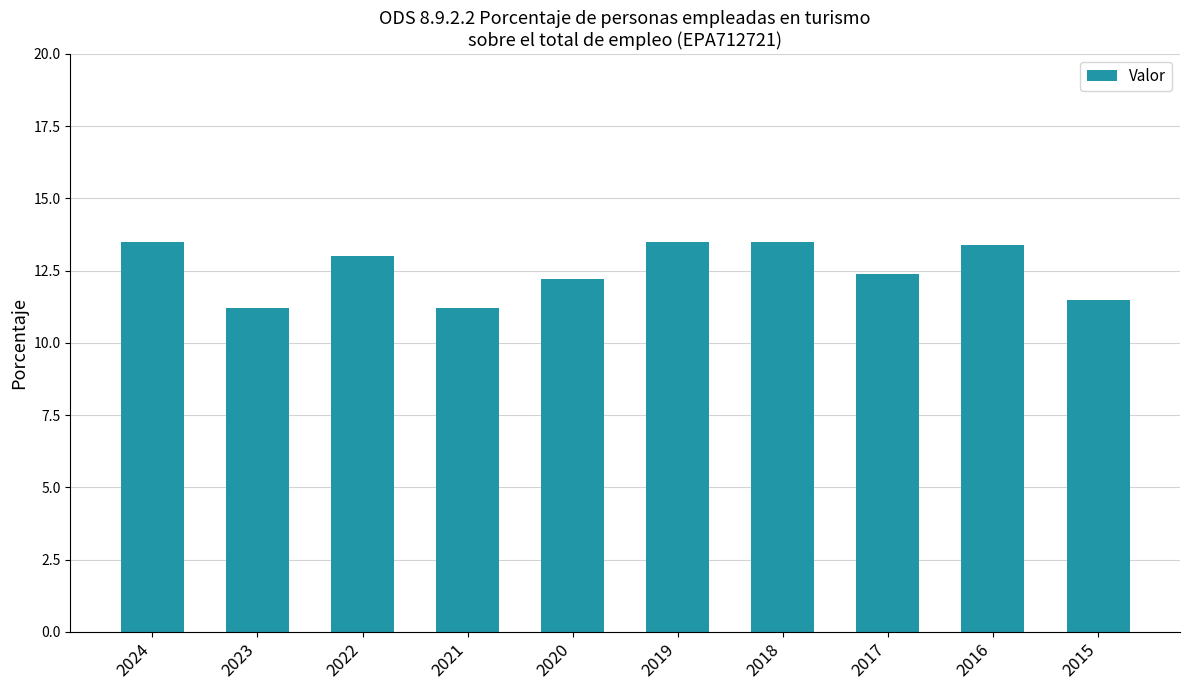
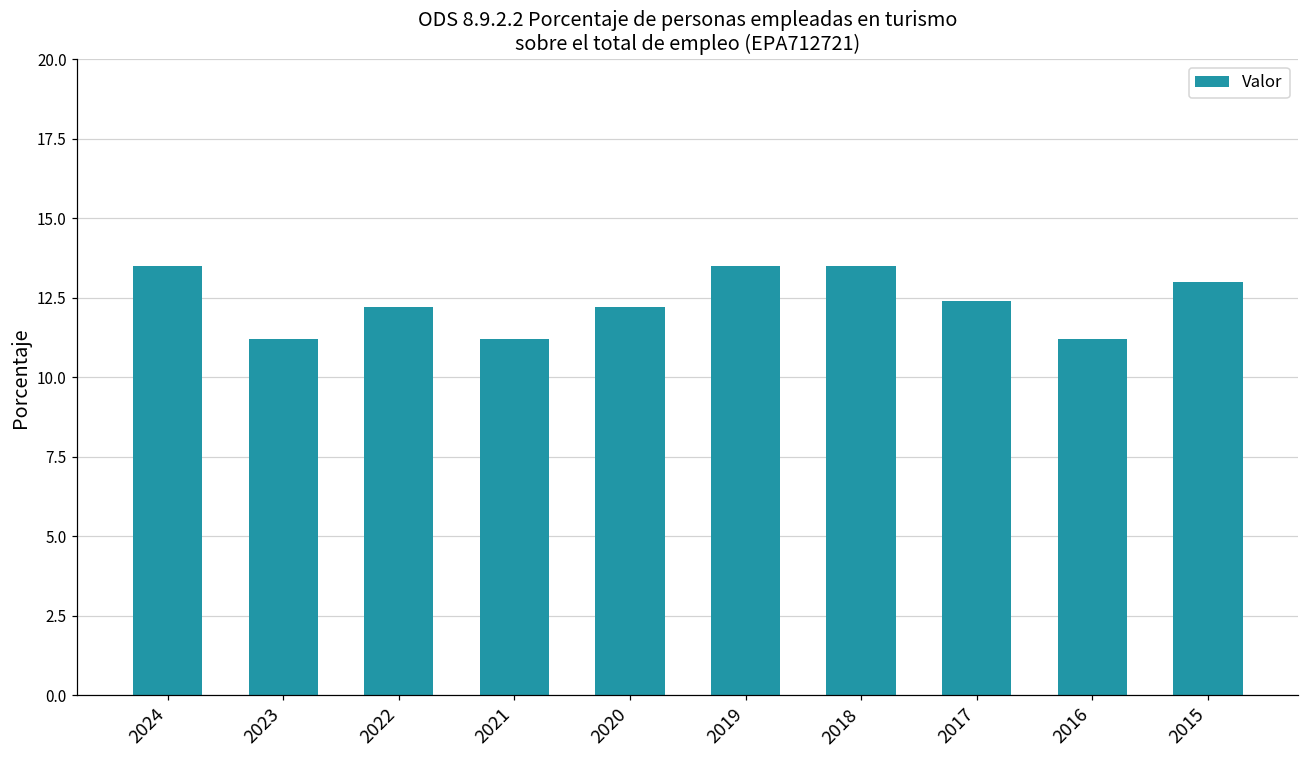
2022: 13.0 -> 12.2
2016: 13.4 -> 11.2
2015: 11.5 -> 13.0
